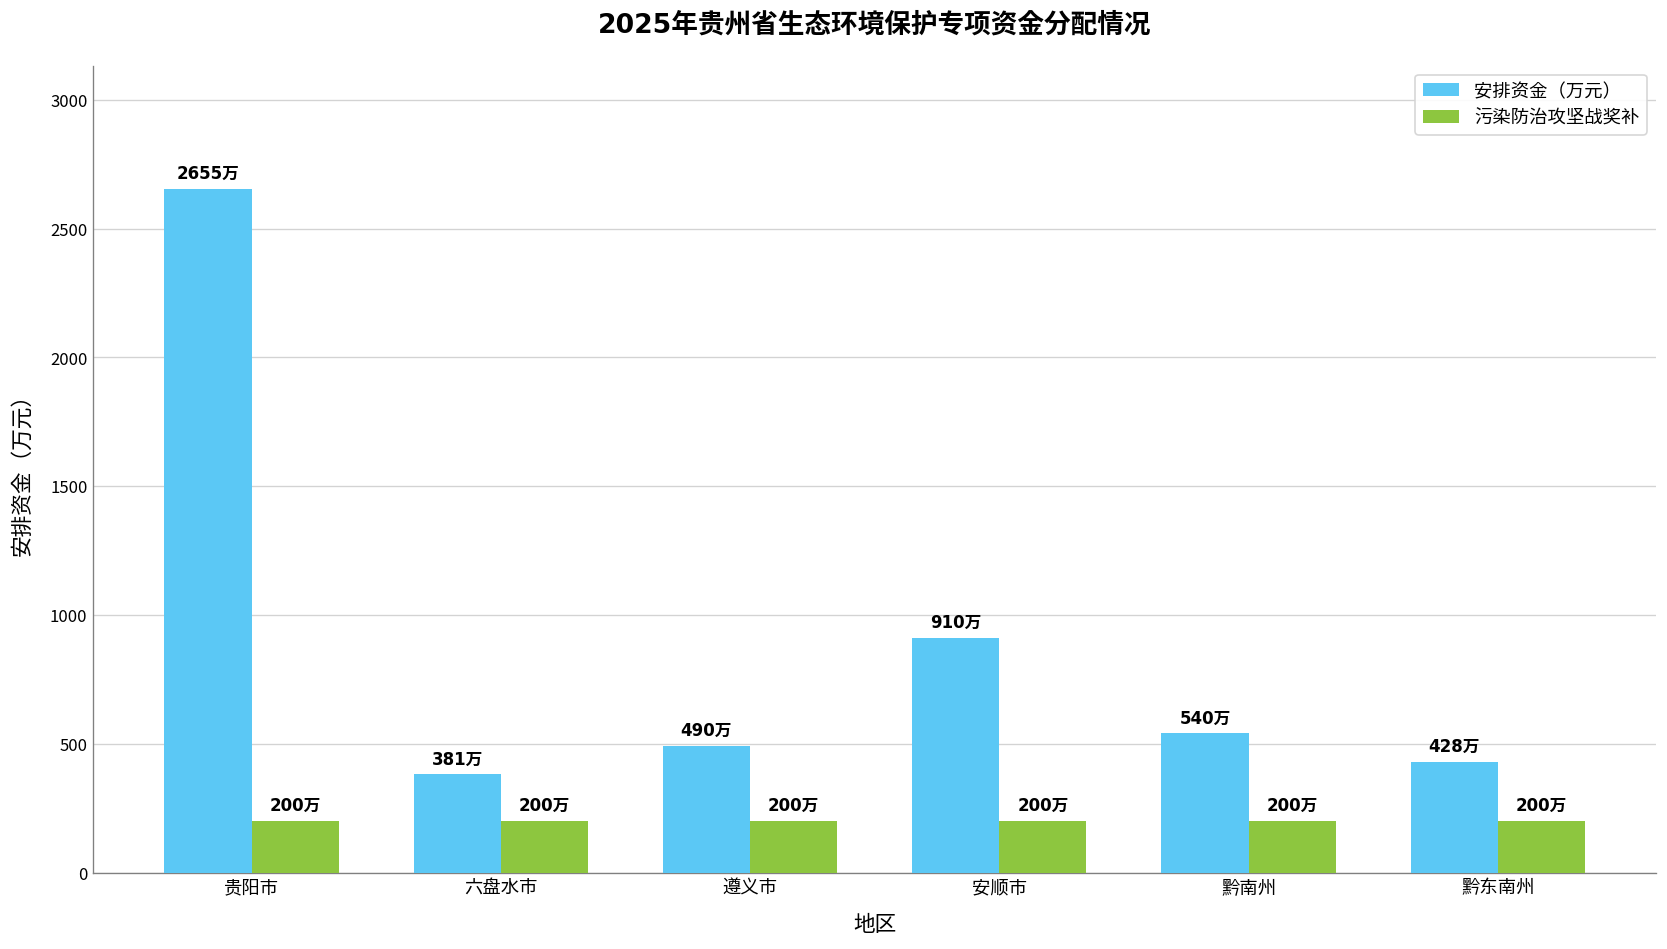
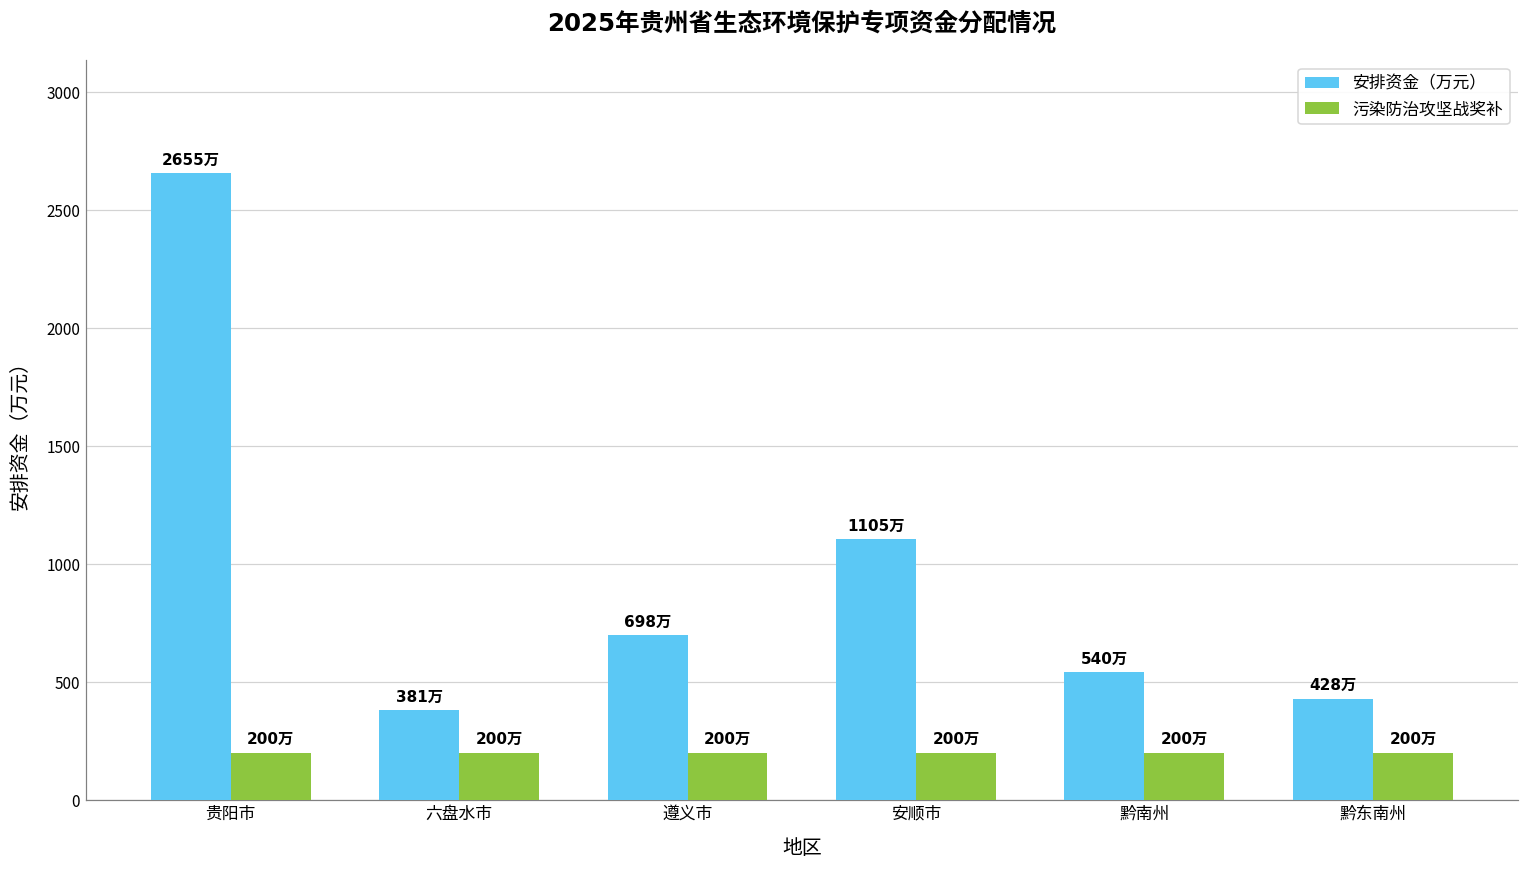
安排资金（万元）, 遵义市: 490万 -> 698万
安排资金（万元）, 安顺市: 910万 -> 1105万
